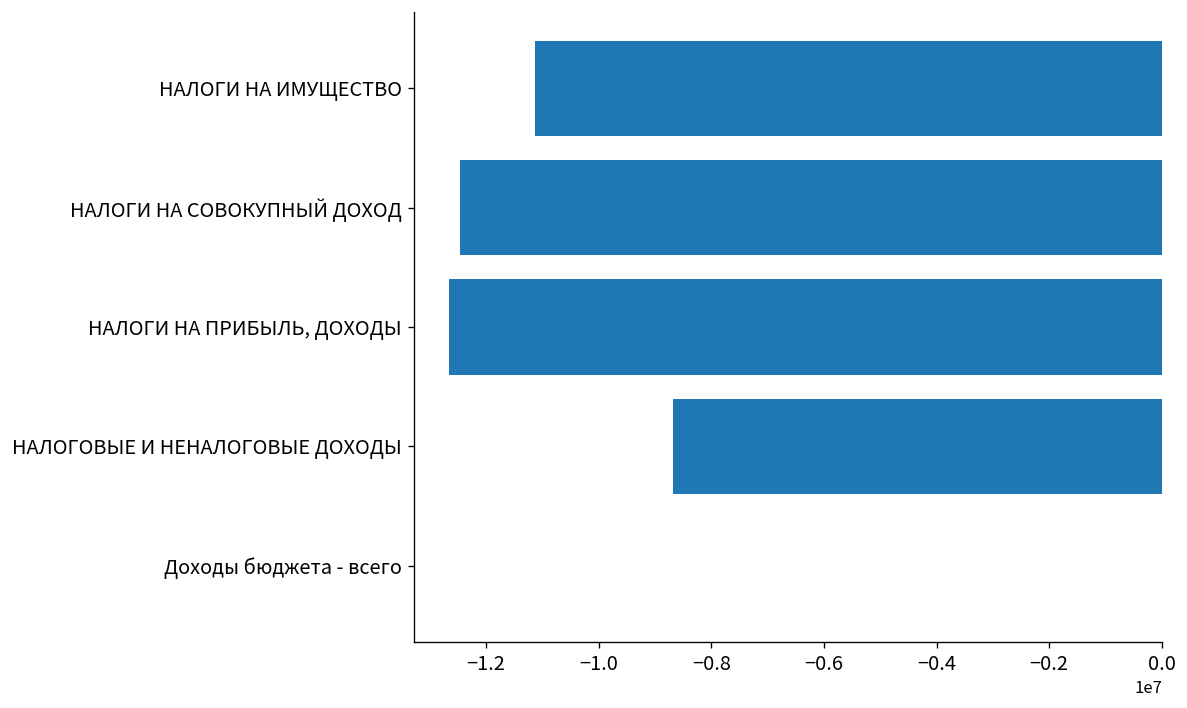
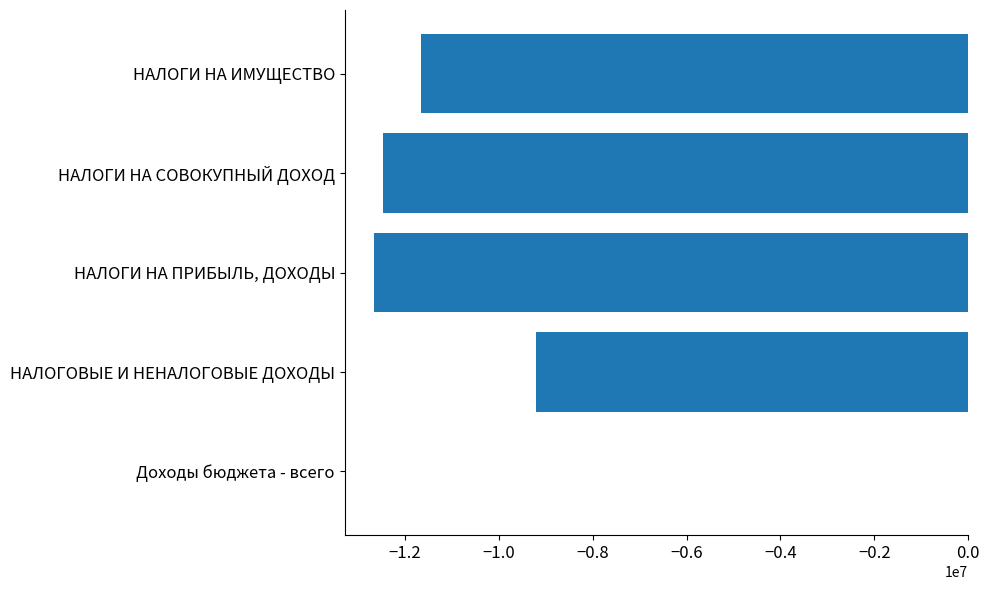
НАЛОГИ НА ИМУЩЕСТВО: -11100000 -> -11700000
НАЛОГОВЫЕ И НЕНАЛОГОВЫЕ ДОХОДЫ: -8700000 -> -9200000
